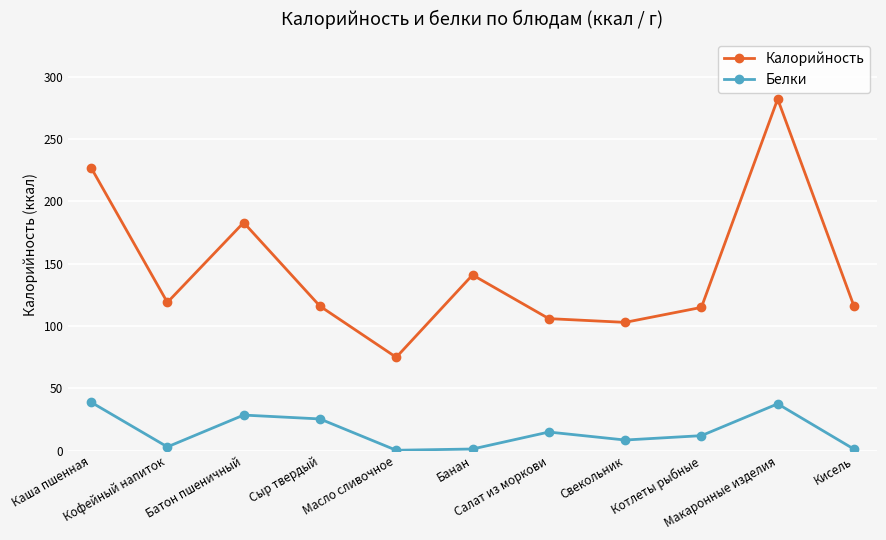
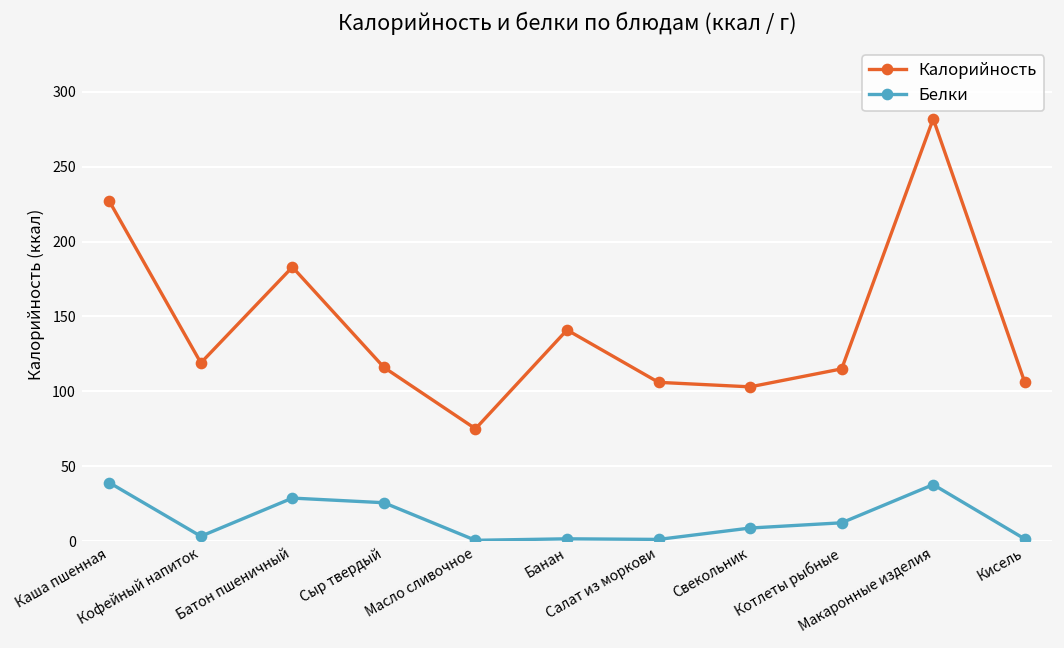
Белки, Салат из моркови: 15 -> 1
Калорийность, Кисель: 116 -> 106
